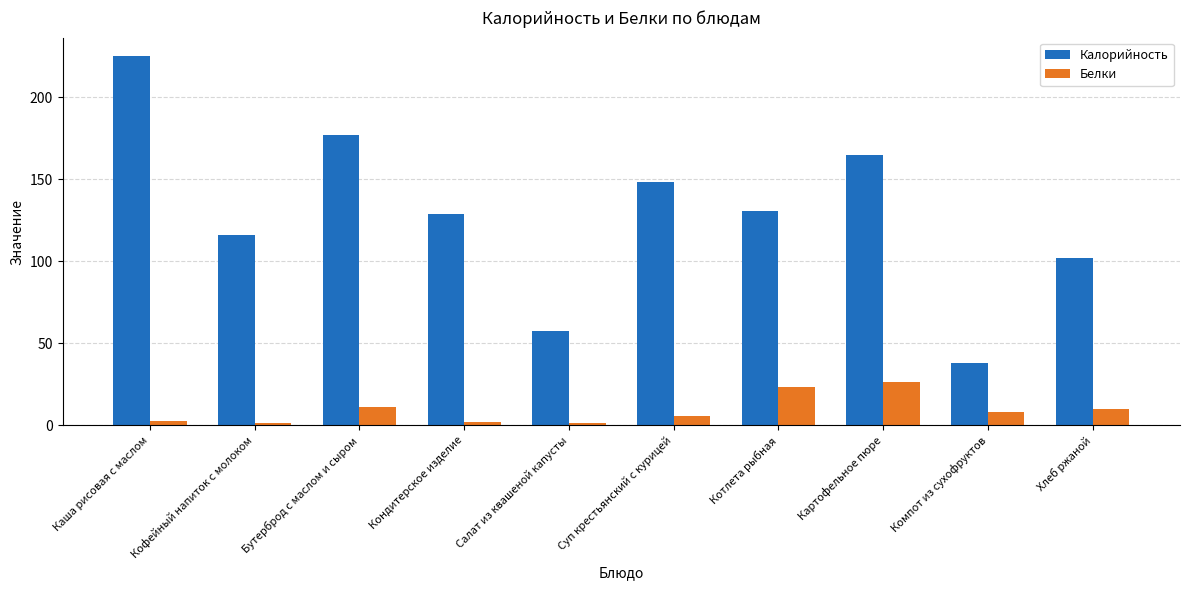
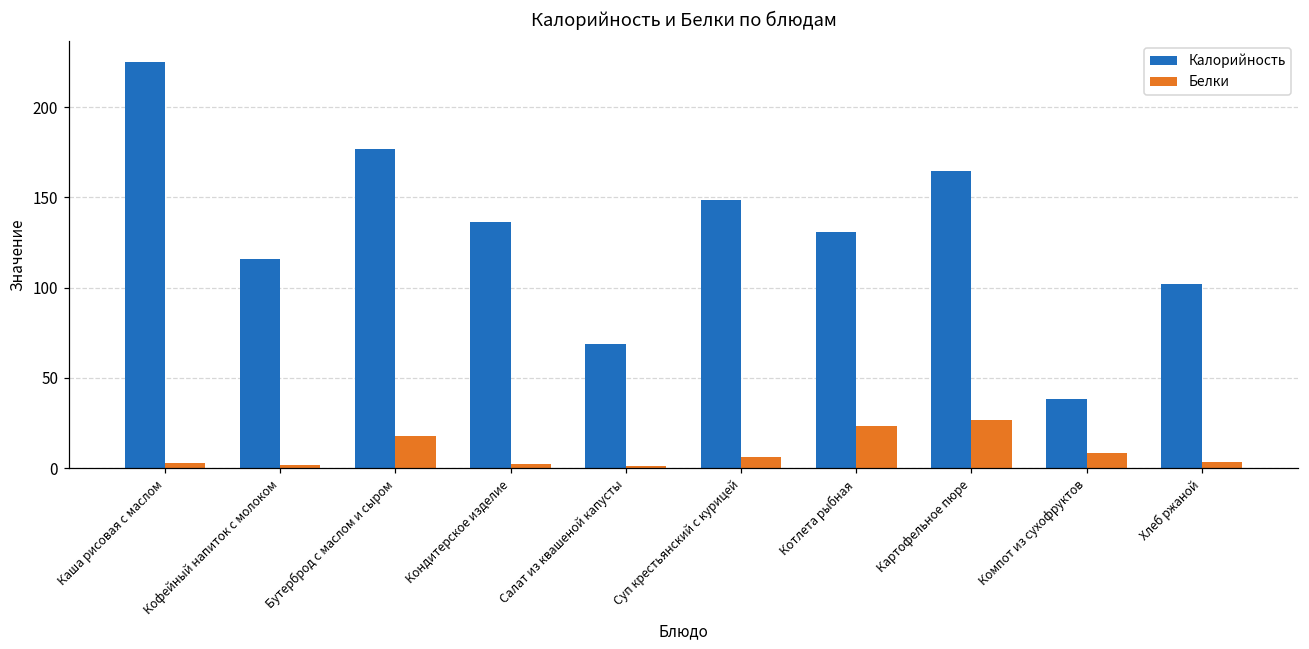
Белки, Бутерброд с маслом и сыром: 12 -> 18
Калорийность, Кондитерское изделие: 129 -> 137
Калорийность, Салат из квашеной капусты: 58 -> 69
Белки, Хлеб ржаной: 10 -> 3
